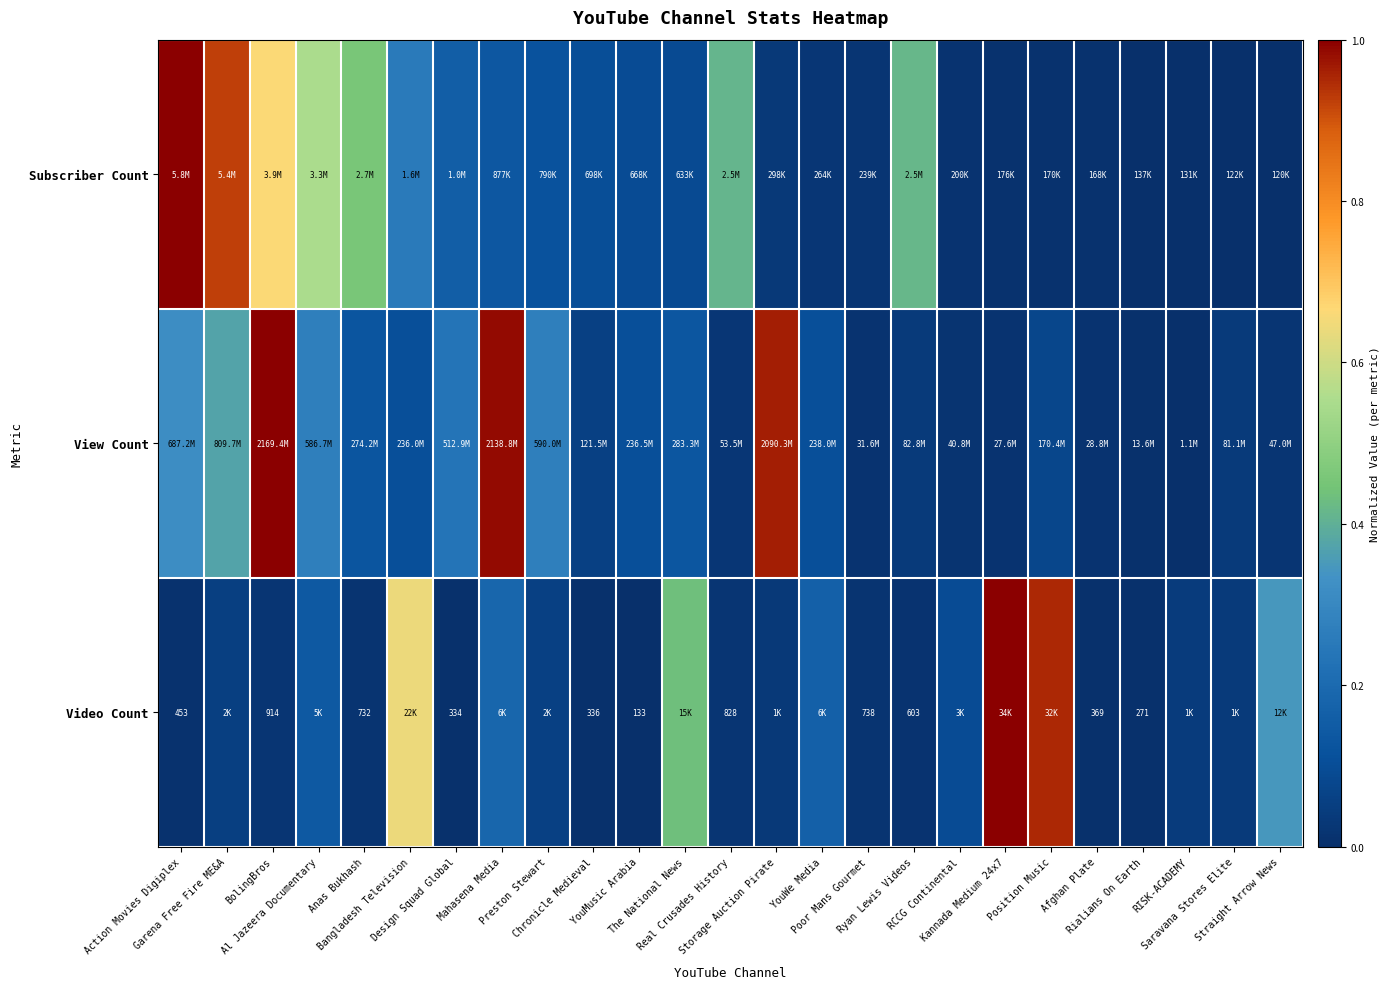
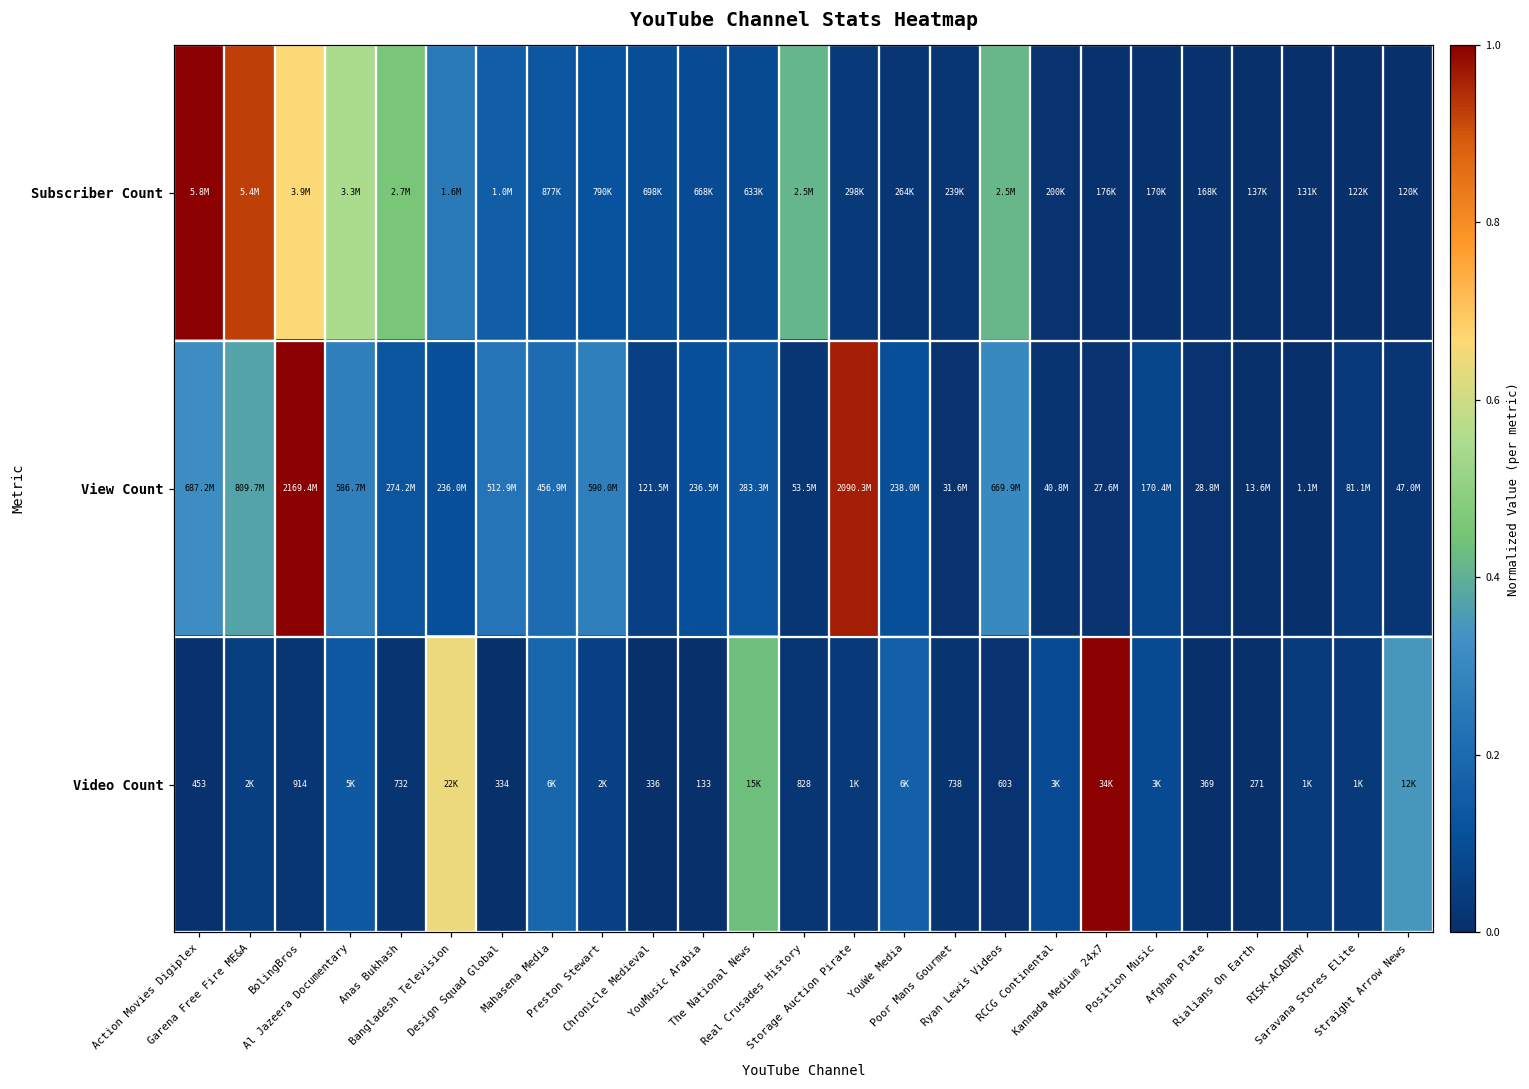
View Count, Mahasena Media: 2138.8M -> 456.9M
View Count, Ryan Lewis Videos: 82.8M -> 669.9M
Video Count, Position Music: 32K -> 3K
